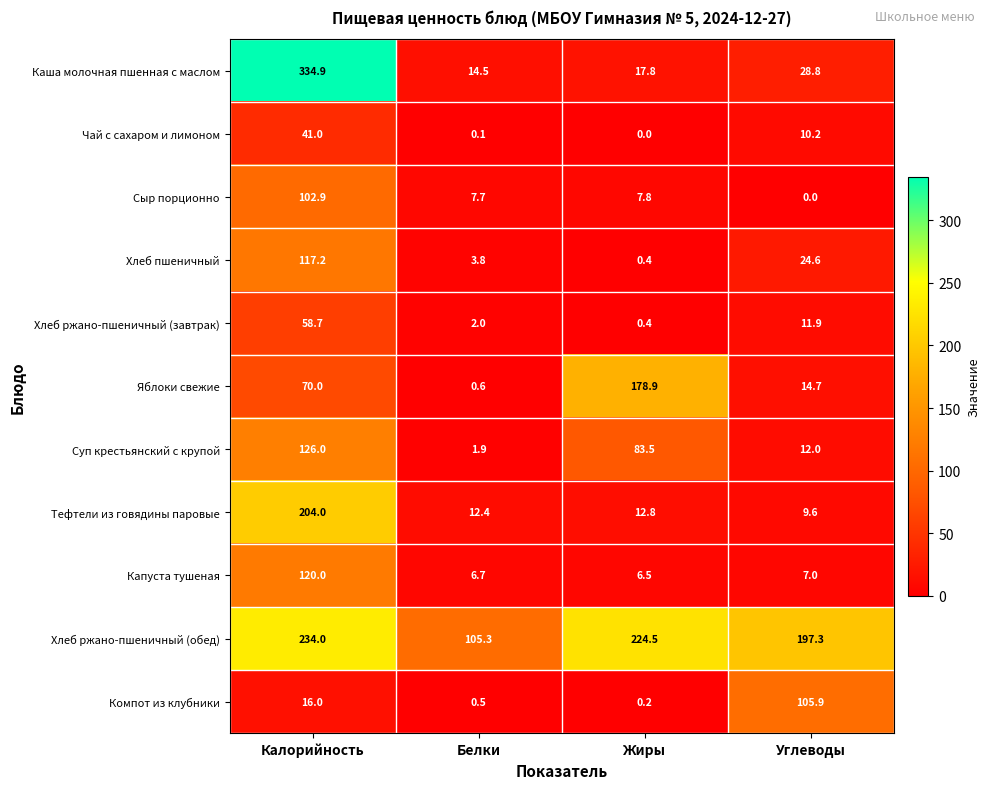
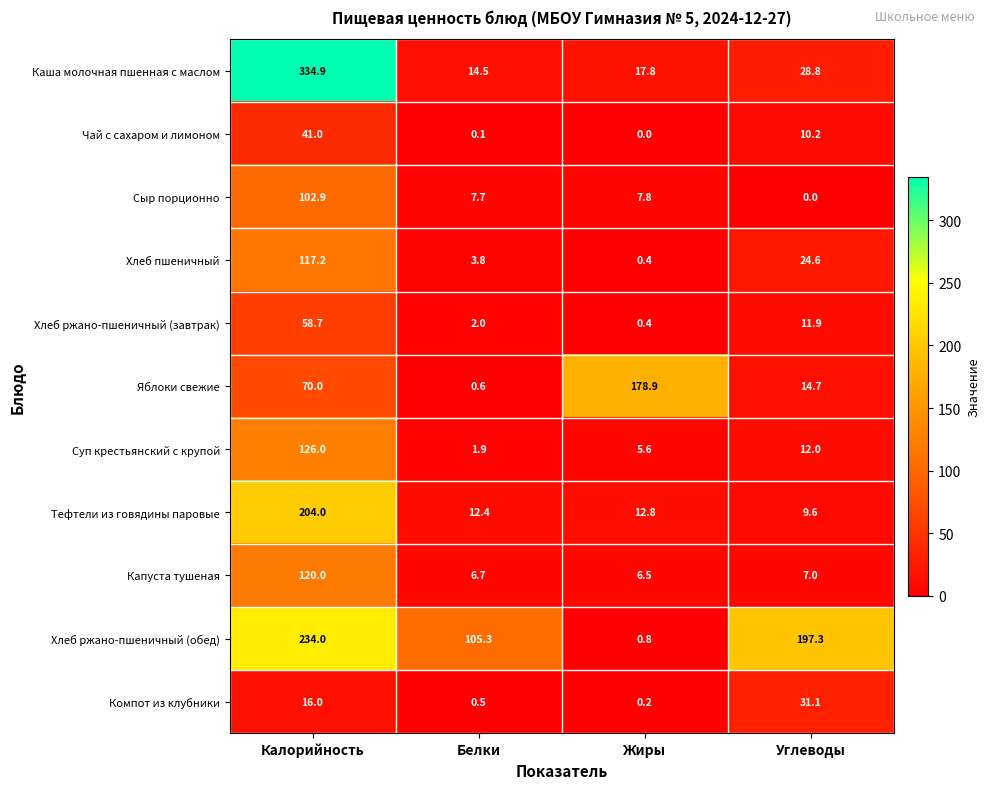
Суп крестьянский с крупой, Жиры: 83.5 -> 5.6
Хлеб ржано-пшеничный (обед), Жиры: 224.5 -> 0.8
Компот из клубники, Углеводы: 105.9 -> 31.1
